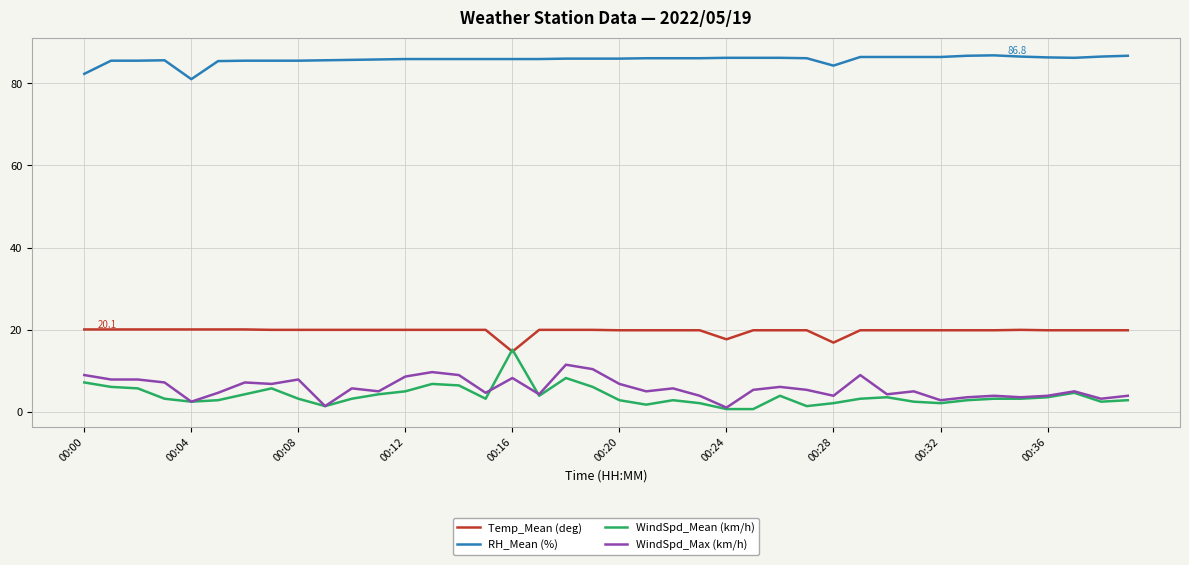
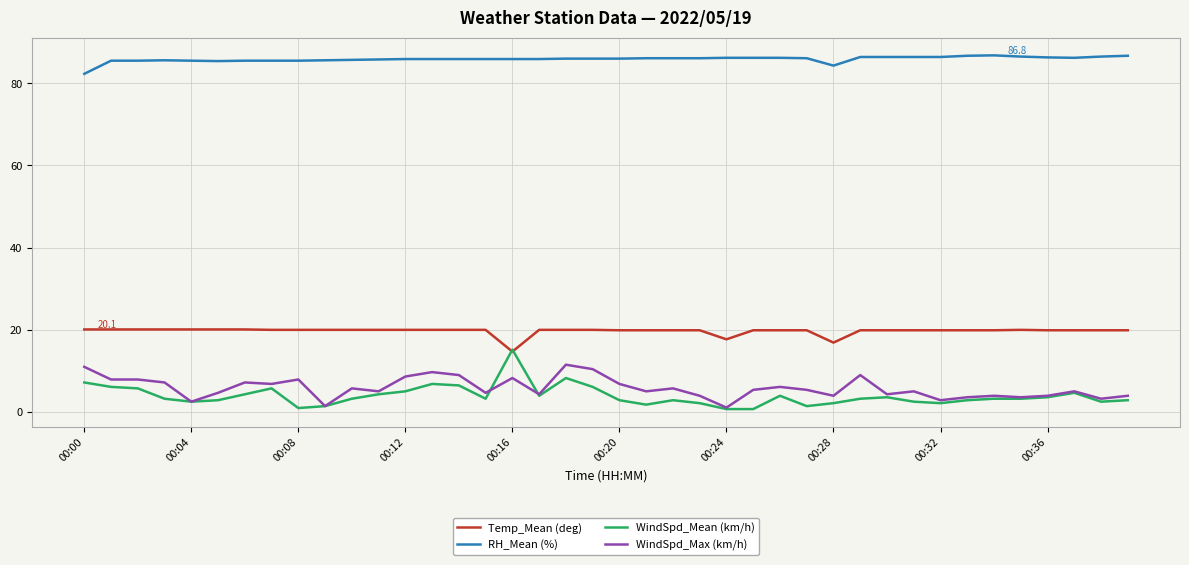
WindSpd_Max (km/h), 00:00: 9 -> 11
RH_Mean (%), 00:04: 81 -> 86
WindSpd_Mean (km/h), 00:08: 3 -> 1
